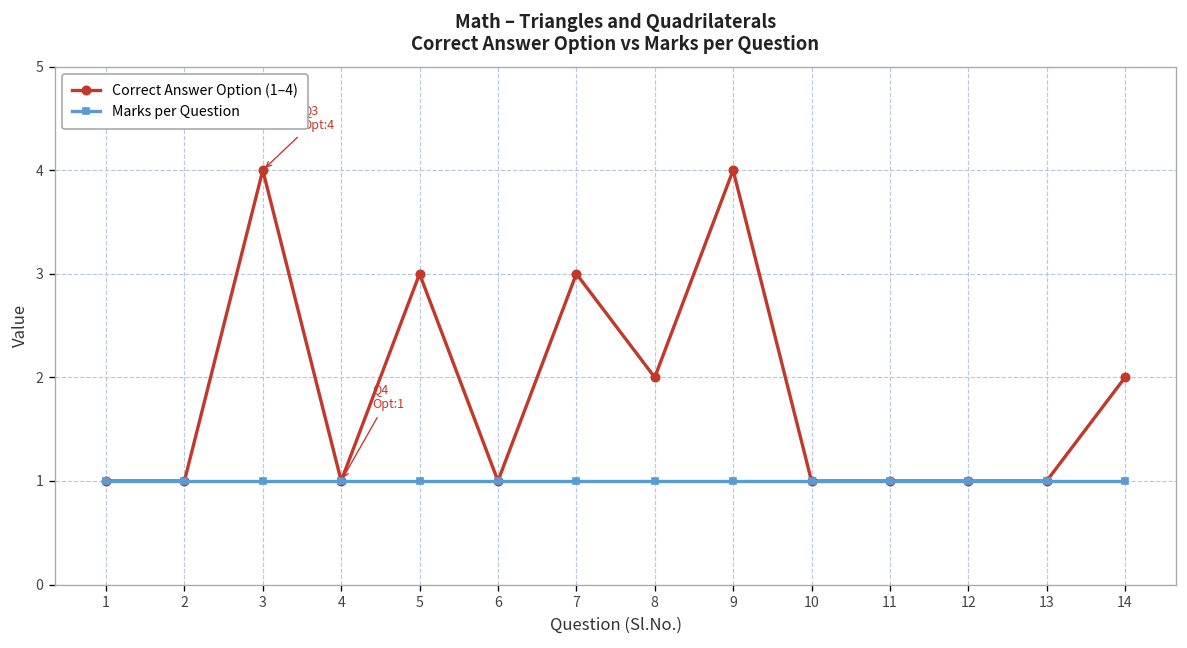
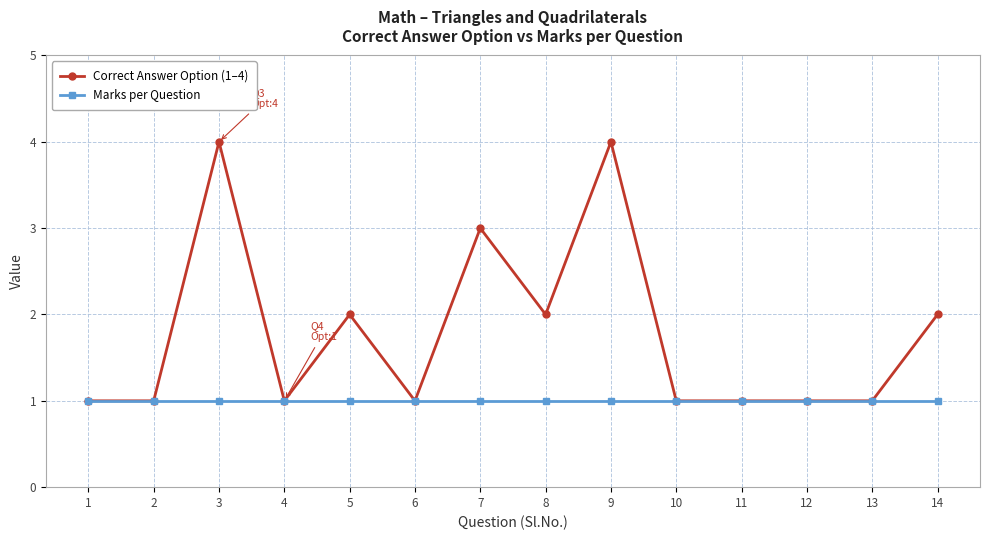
Correct Answer Option (1–4), 5: 3 -> 2
